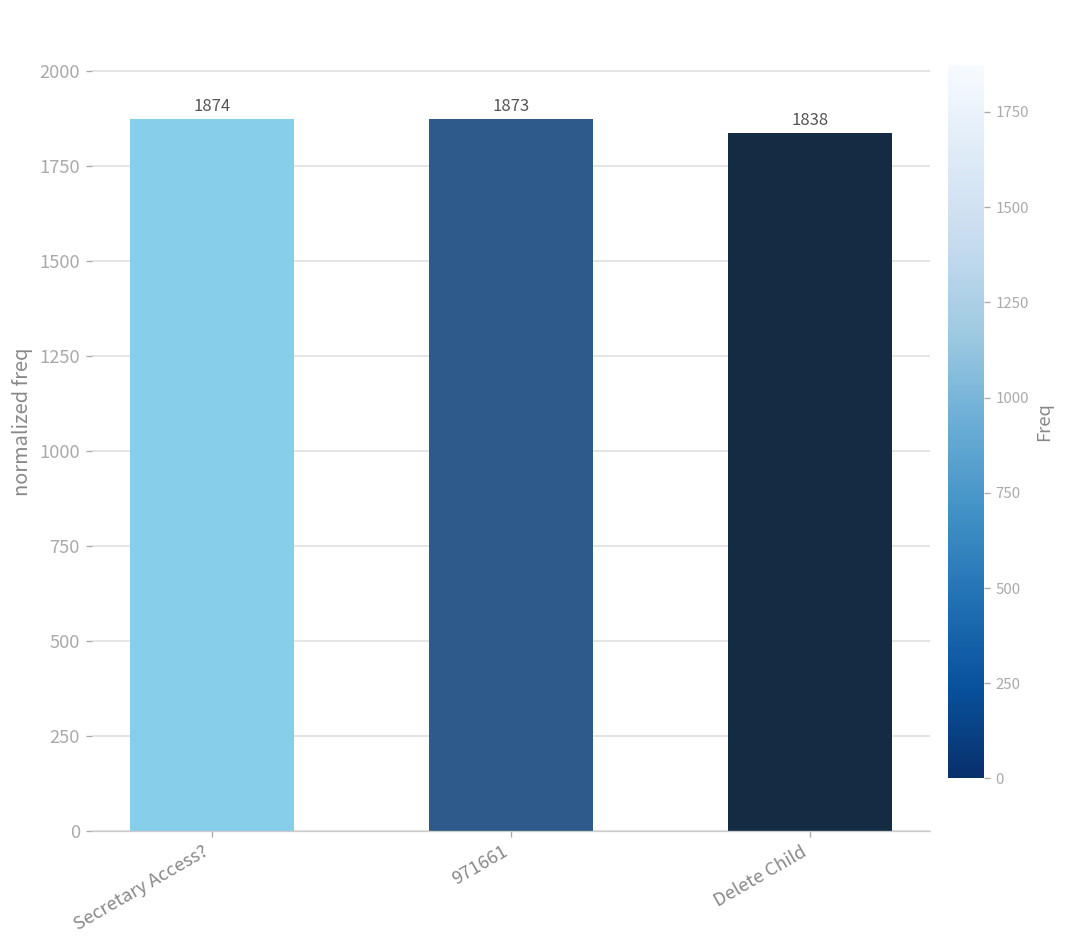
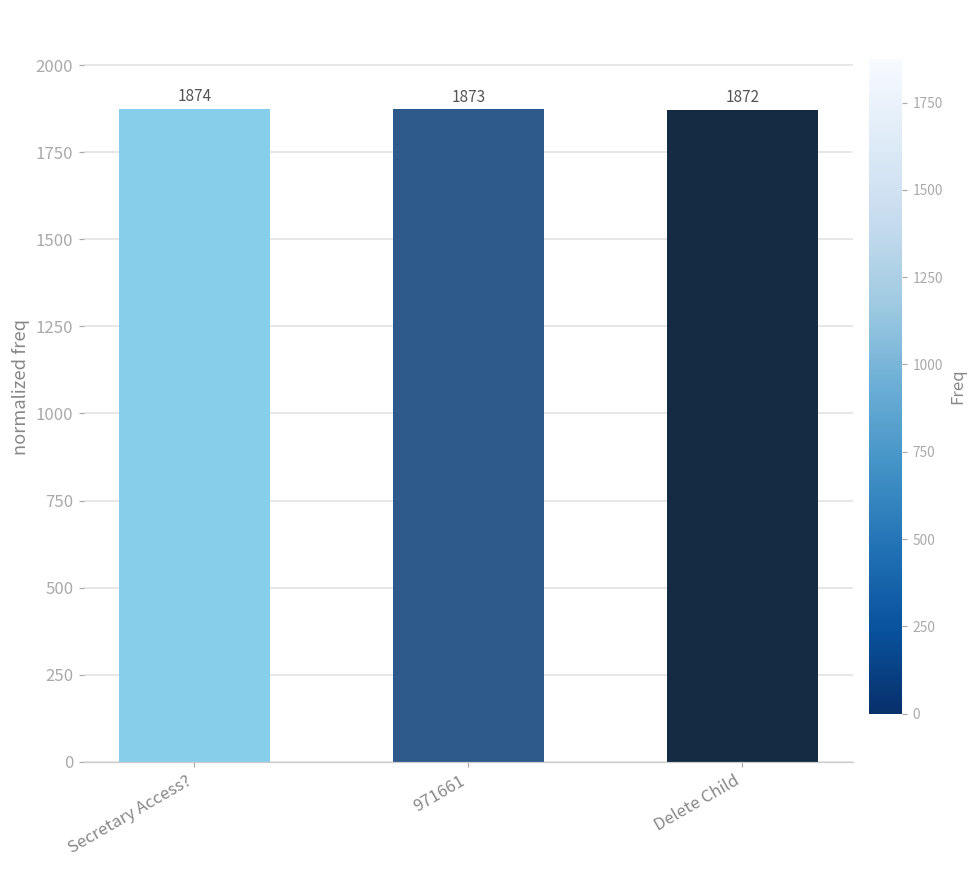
Delete Child: 1838 -> 1872
